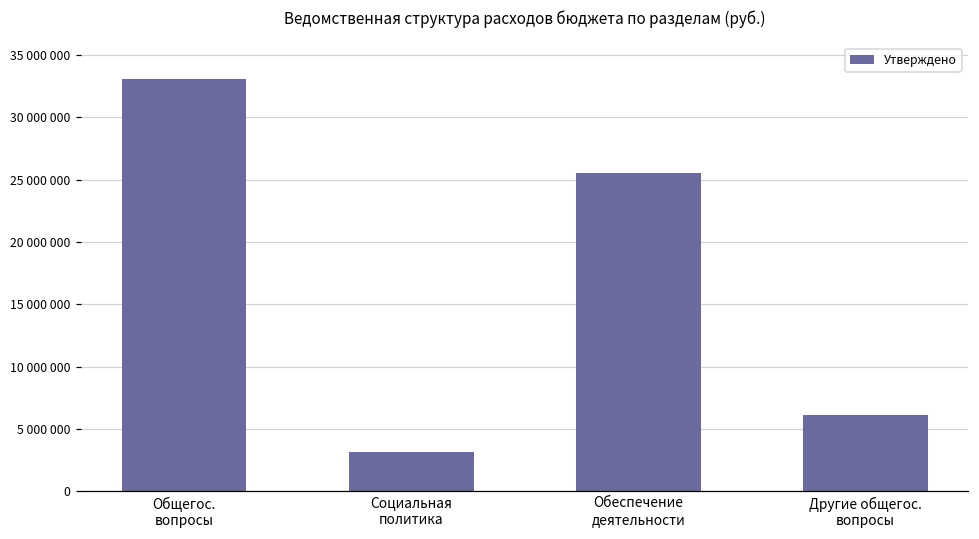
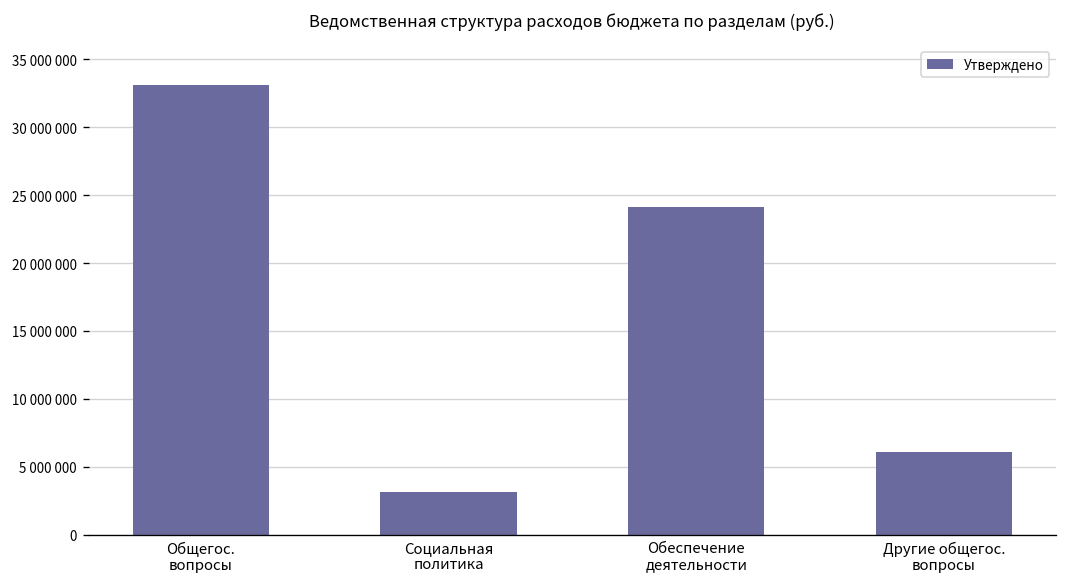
Обеспечение деятельности: 25600000 -> 24100000
